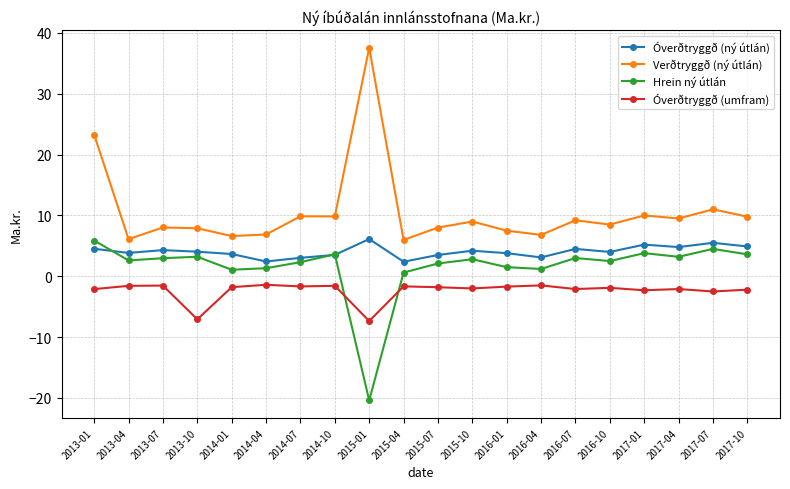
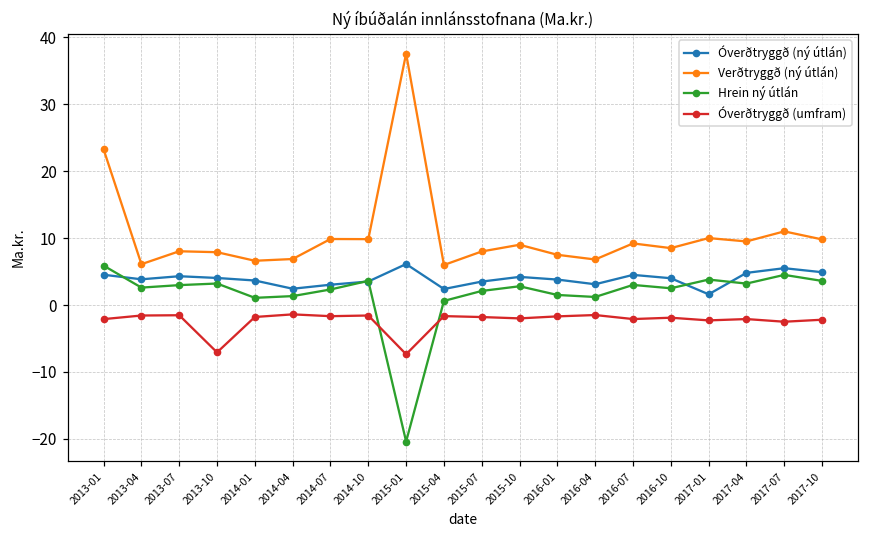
Óverðtryggð (ný útlán), 2017-01: 5 -> 2
